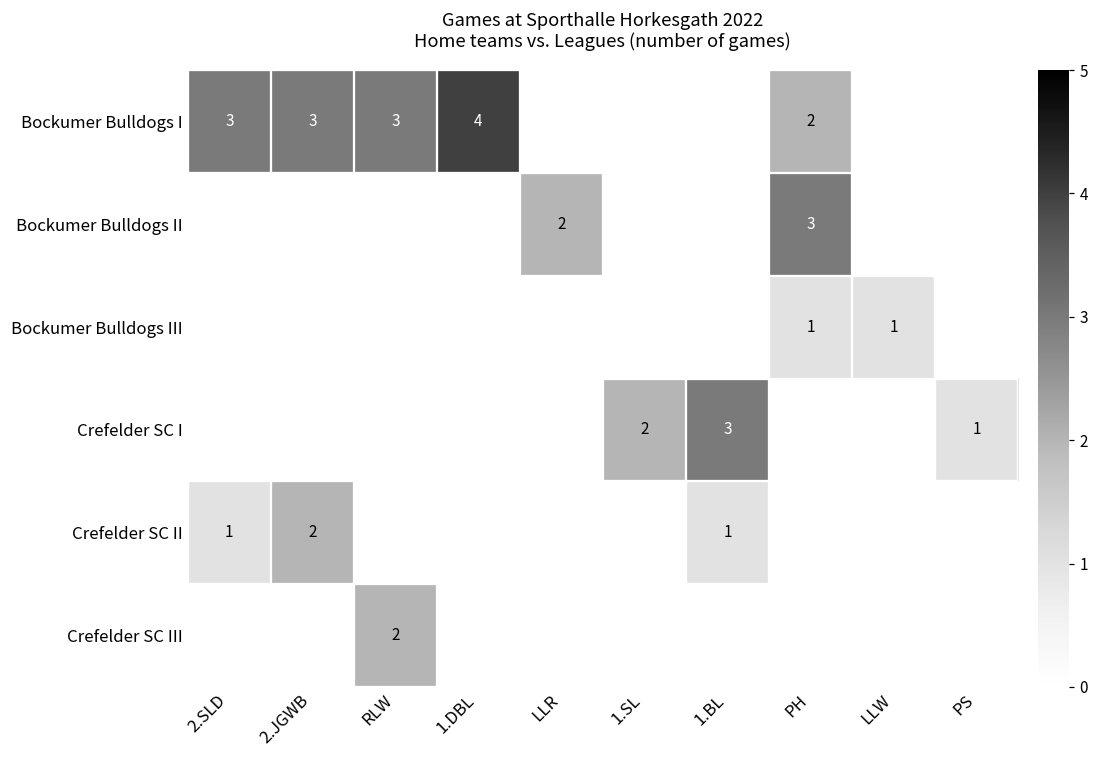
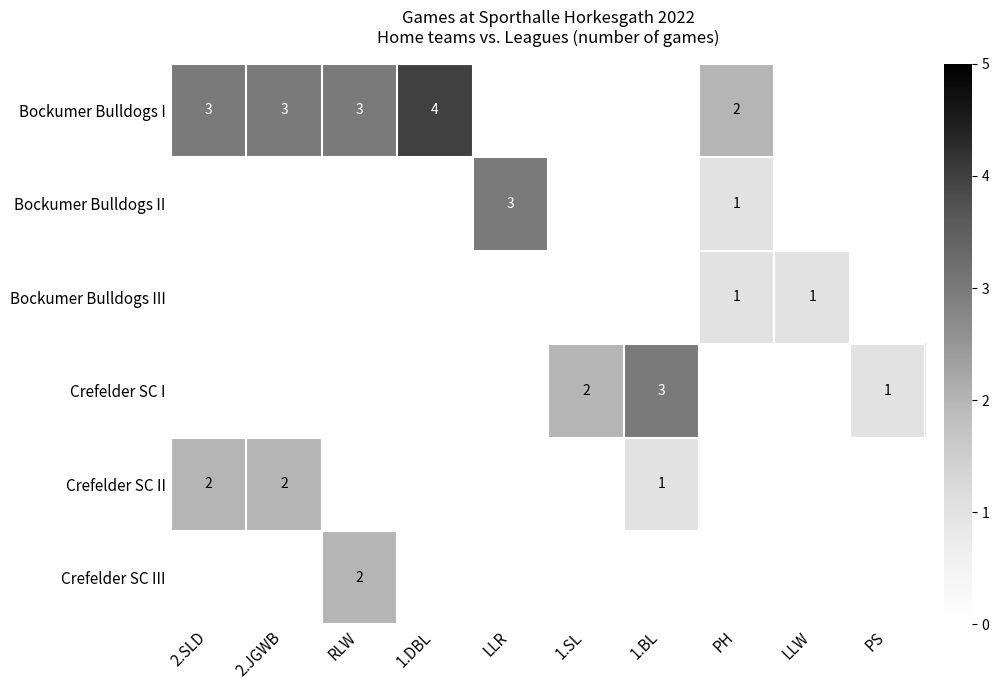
Bockumer Bulldogs II, LLR: 2 -> 3
Bockumer Bulldogs II, PH: 3 -> 1
Crefelder SC II, 2.SLD: 1 -> 2
